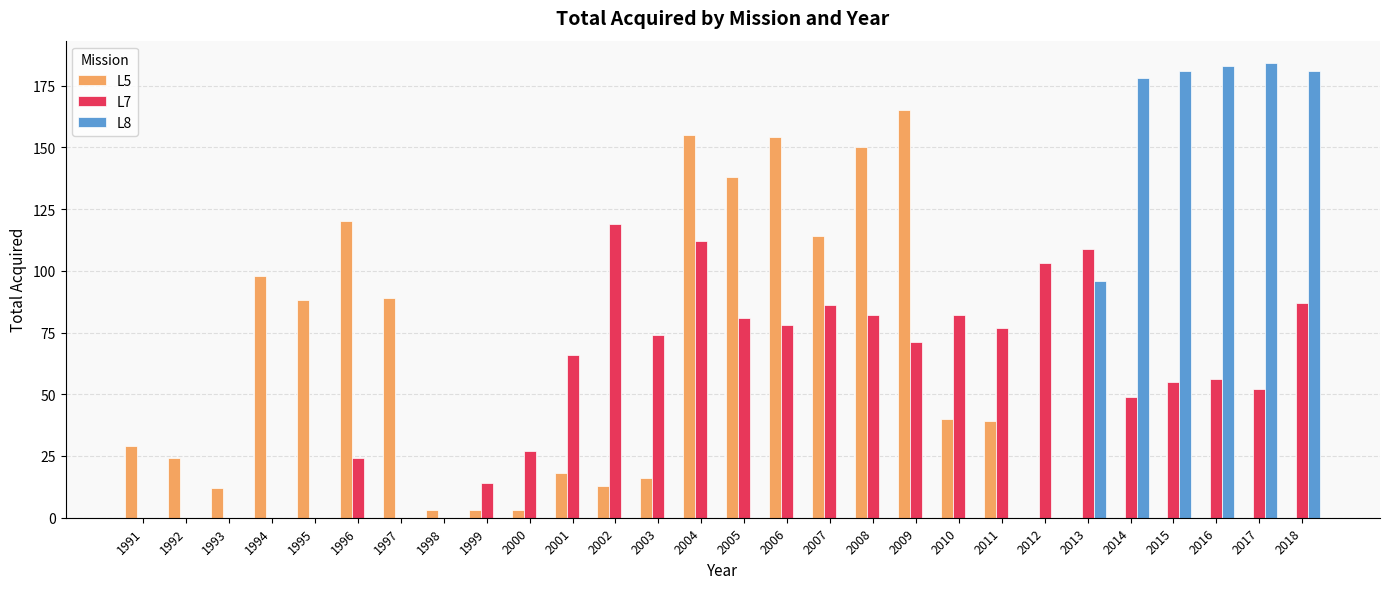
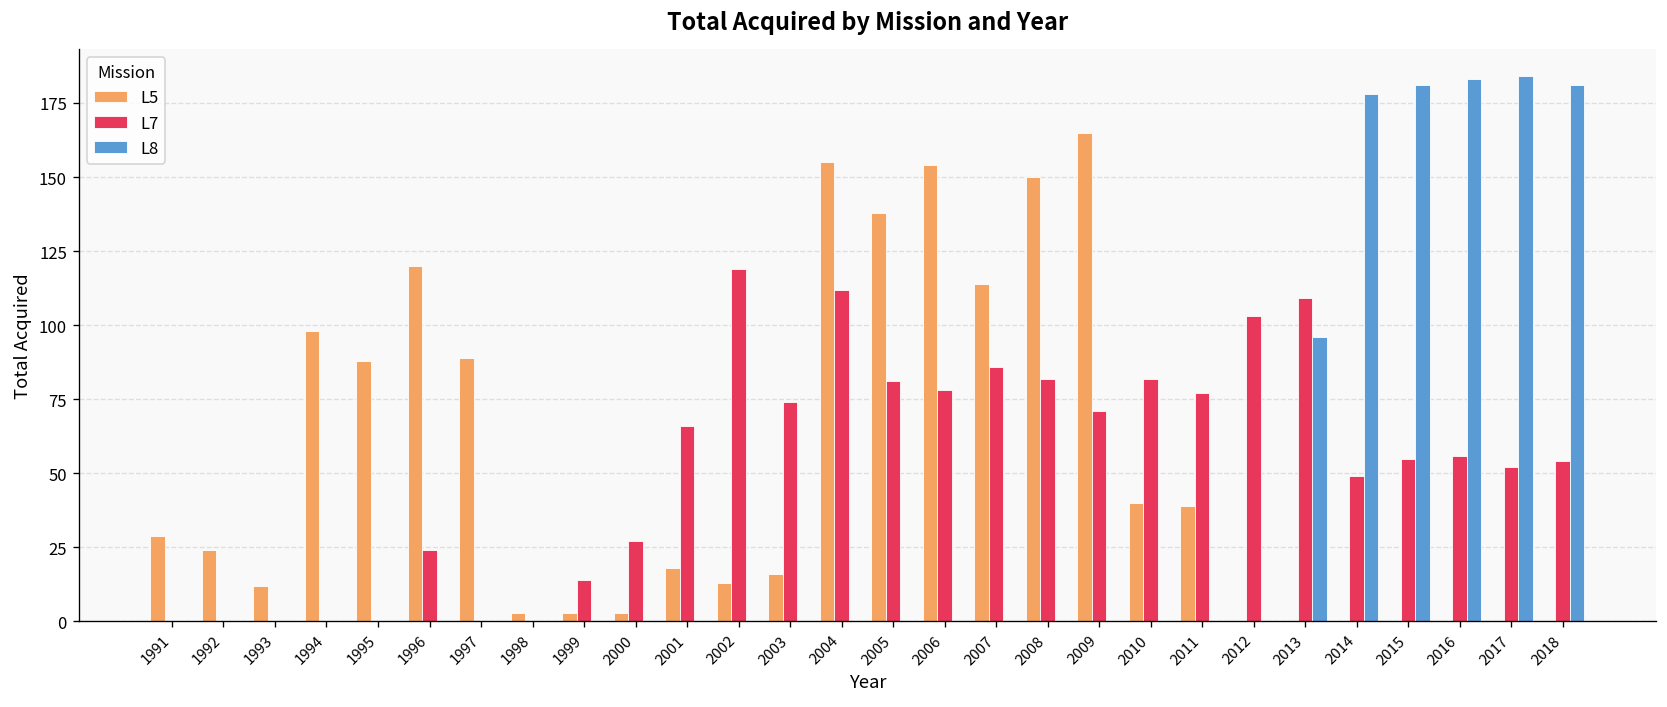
L7, 2018: 87 -> 54
